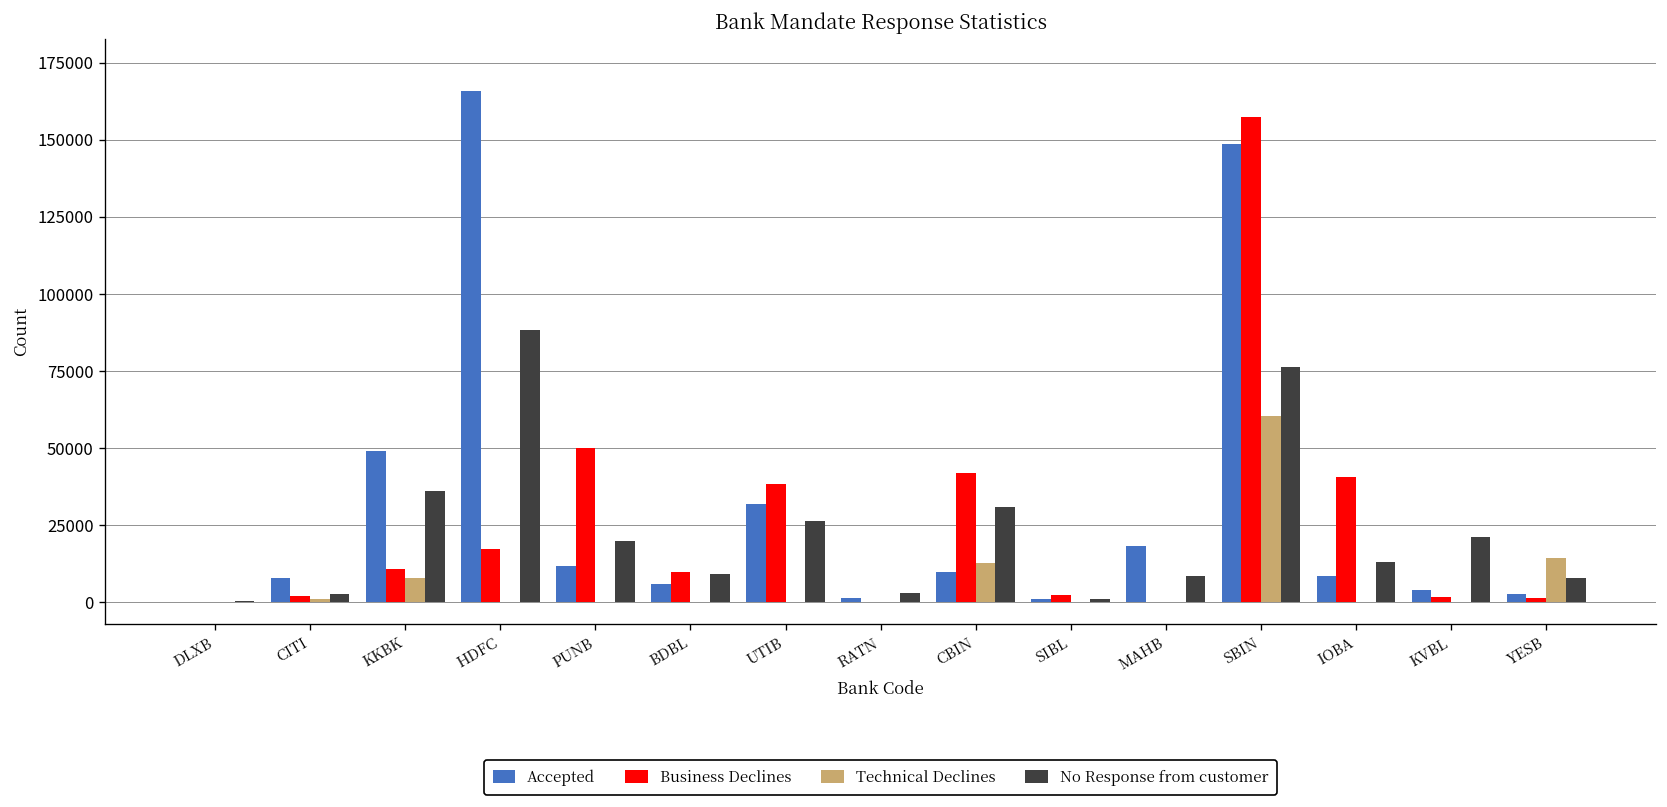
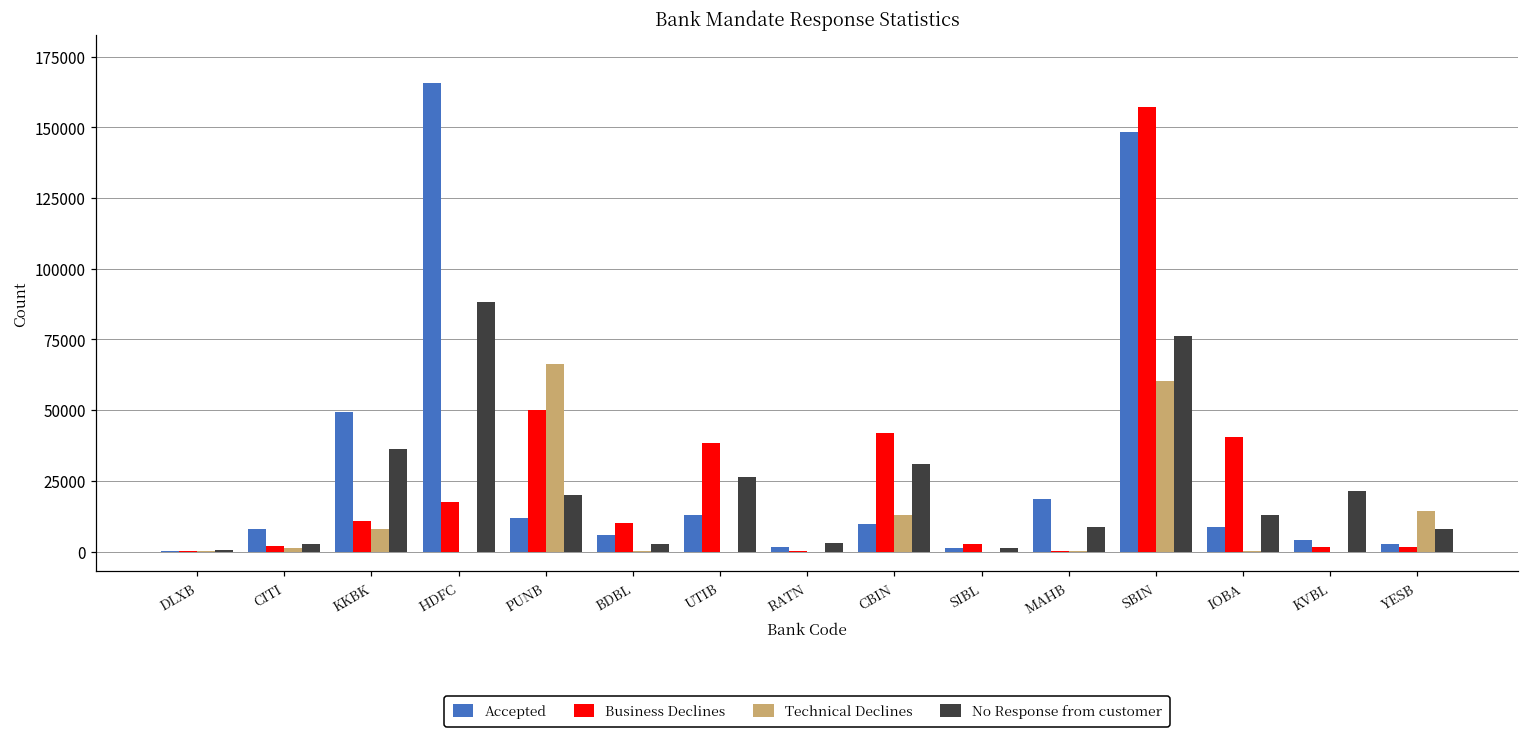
Technical Declines, PUNB: 0 -> 66000
No Response from customer, BDBL: 9000 -> 3000
Accepted, UTIB: 32000 -> 13000
